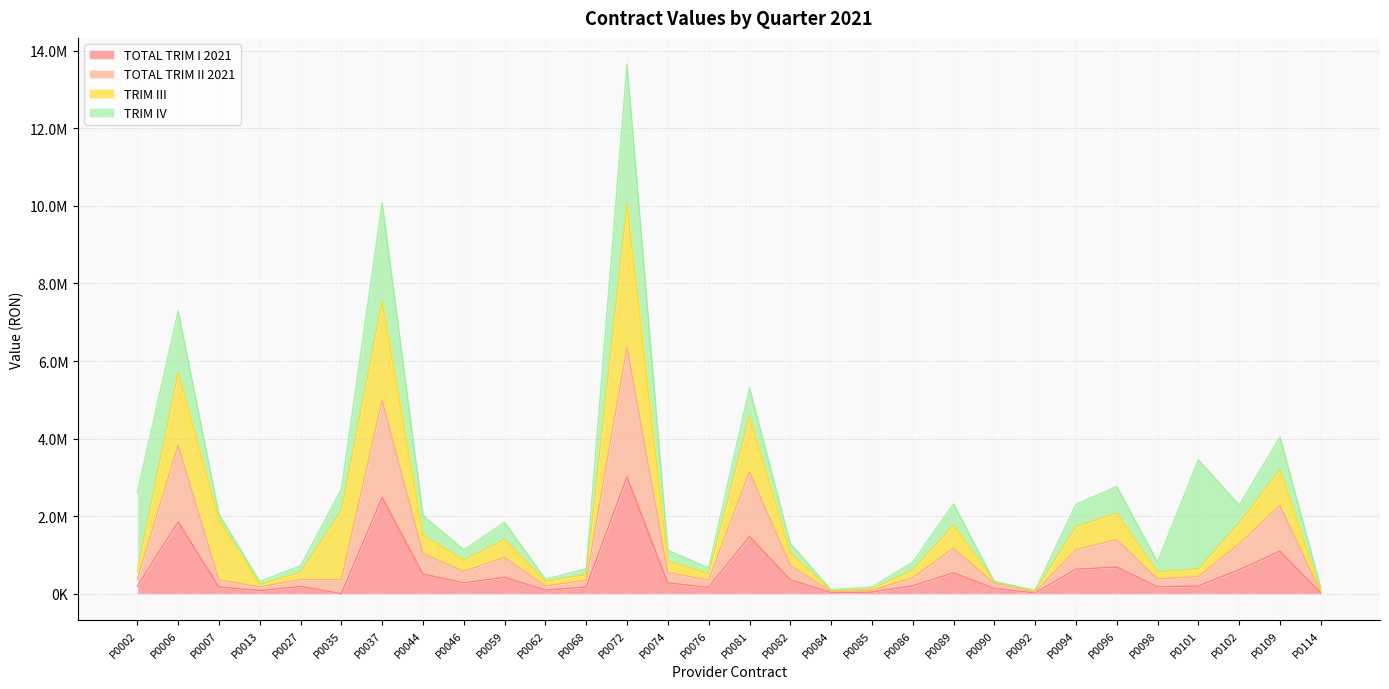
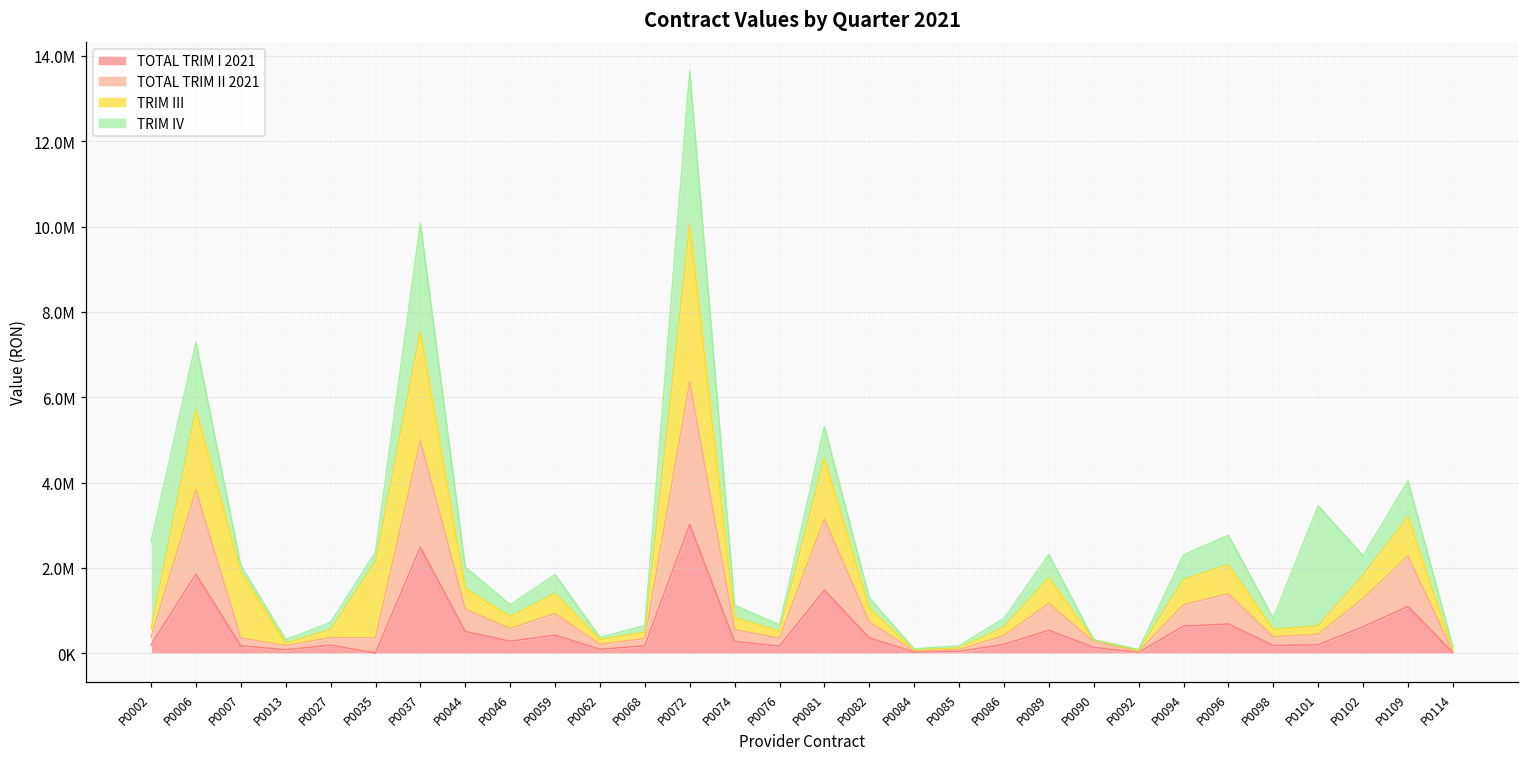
TRIM IV, P0035: 500000 -> 200000
